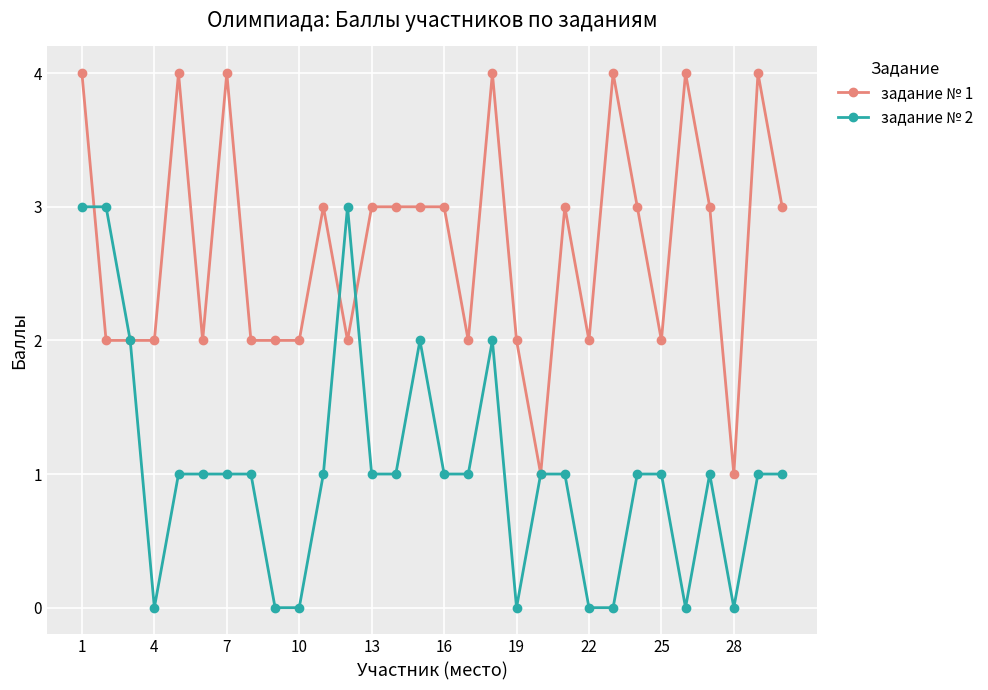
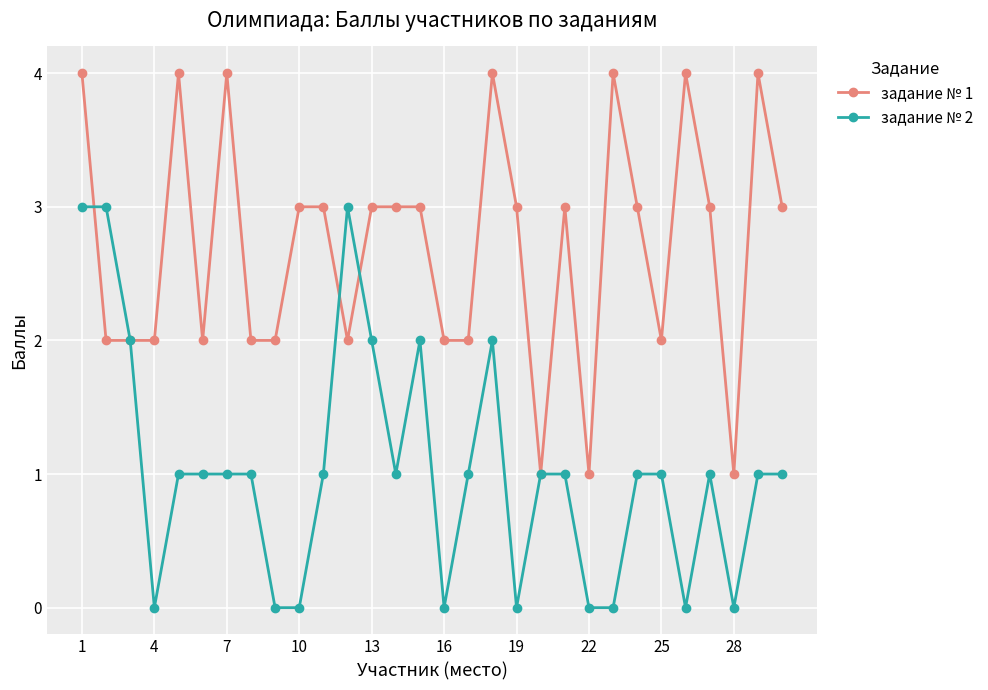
задание № 1, 10: 2 -> 3
задание № 2, 13: 1 -> 2
задание № 1, 16: 3 -> 2
задание № 2, 16: 1 -> 0
задание № 1, 19: 2 -> 3
задание № 1, 22: 2 -> 1
